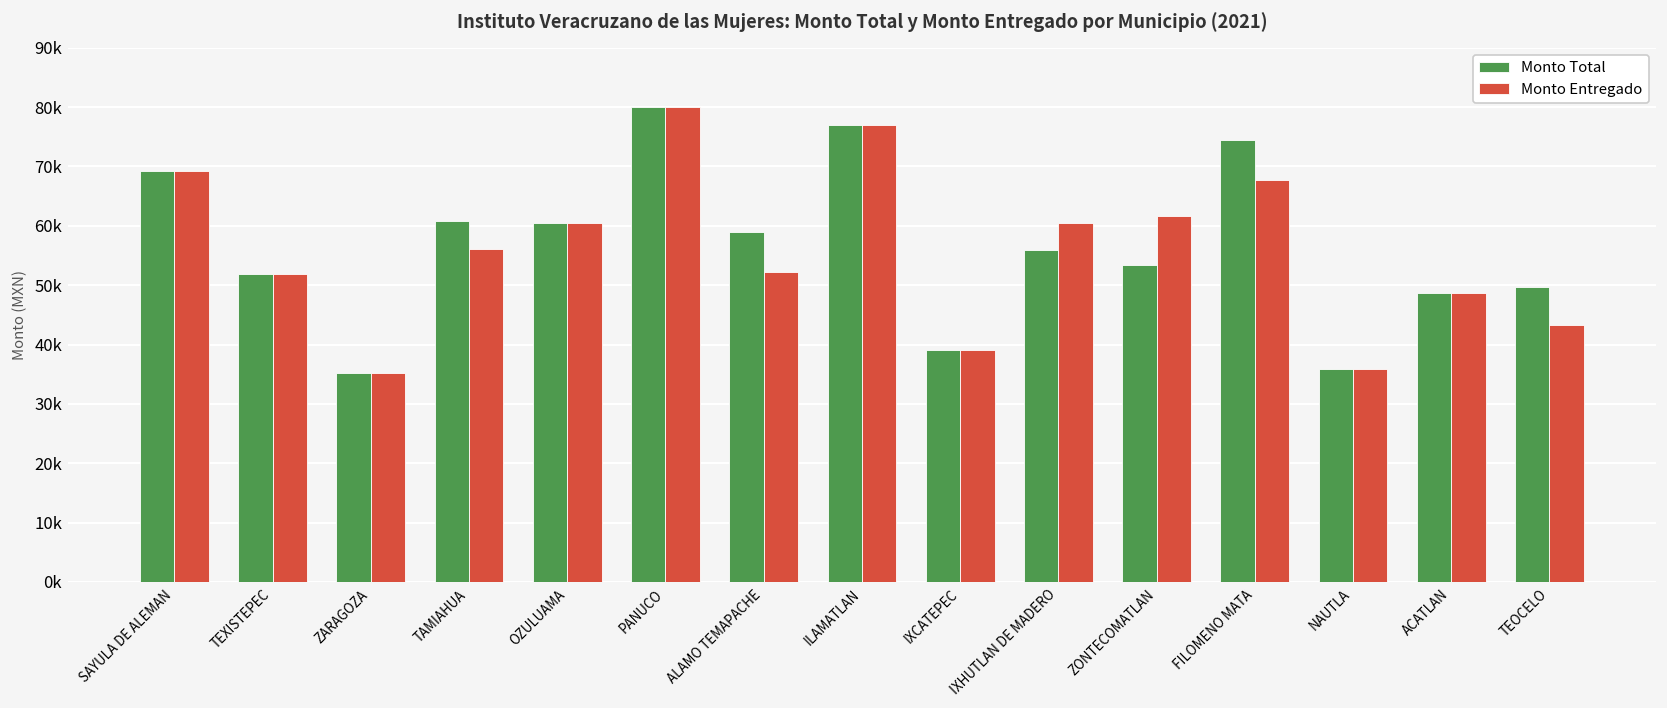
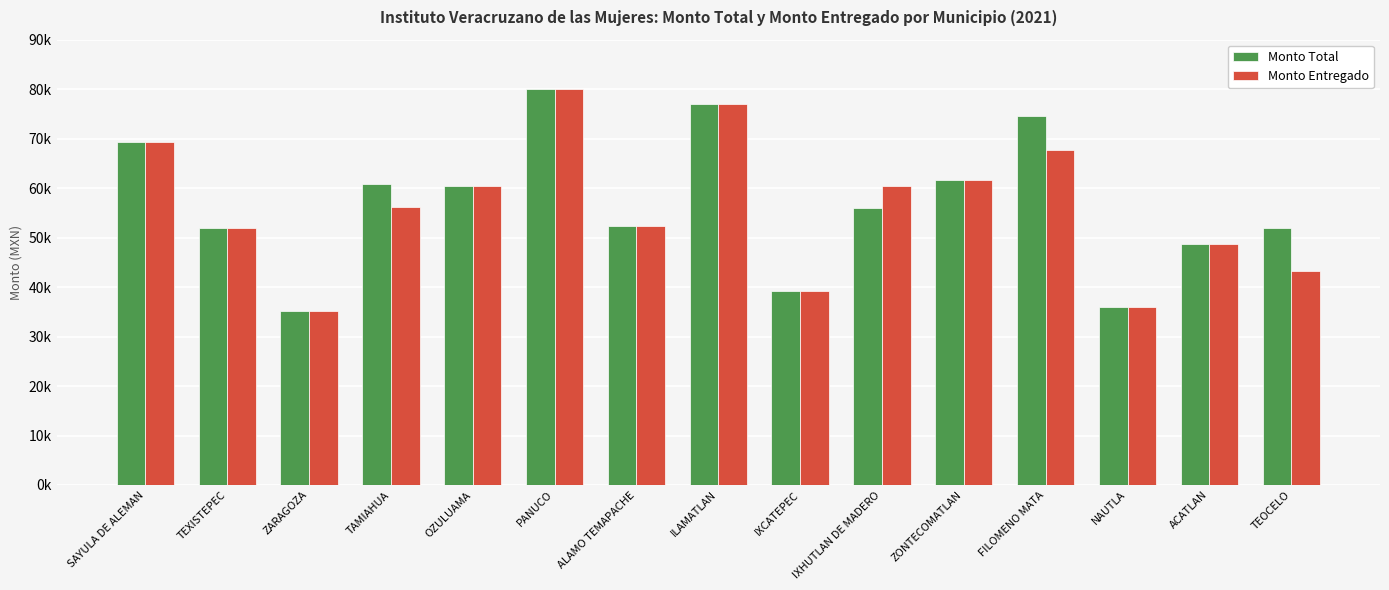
Monto Total, ALAMO TEMAPACHE: 59000 -> 52000
Monto Total, ZONTECOMATLAN: 53000 -> 62000
Monto Total, TEOCELO: 50000 -> 52000
